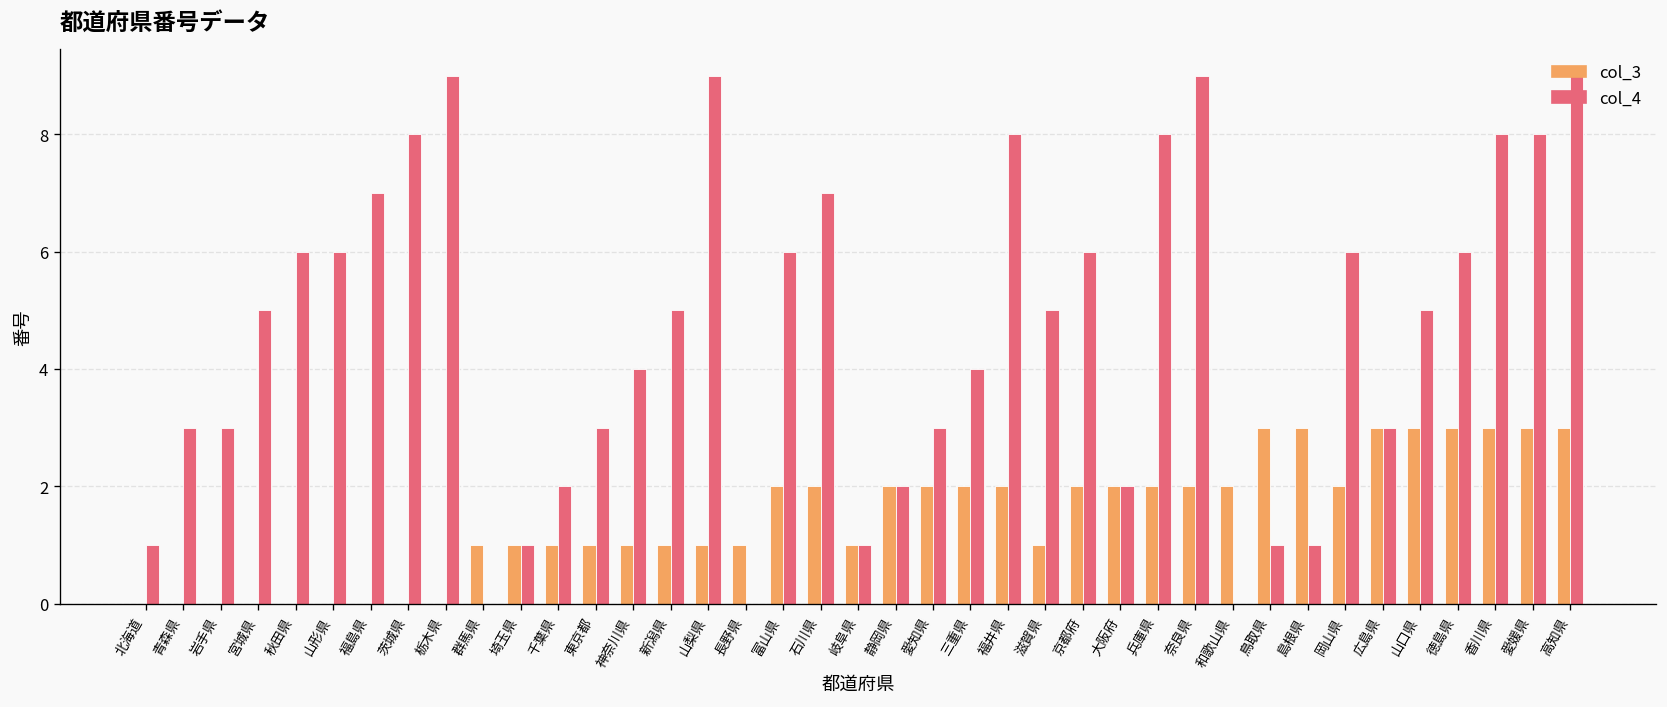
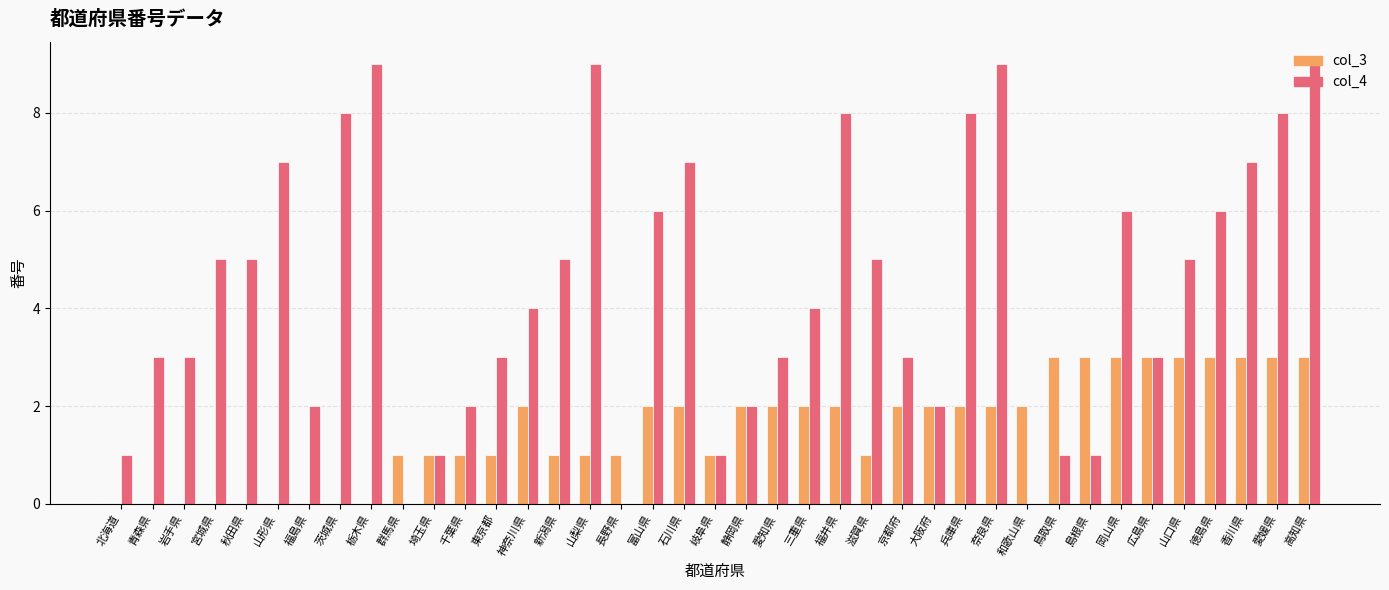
col_4, 秋田県: 6 -> 5
col_4, 山形県: 6 -> 7
col_4, 福島県: 7 -> 2
col_3, 神奈川県: 1 -> 2
col_4, 京都府: 6 -> 3
col_3, 岡山県: 2 -> 3
col_4, 香川県: 8 -> 7
